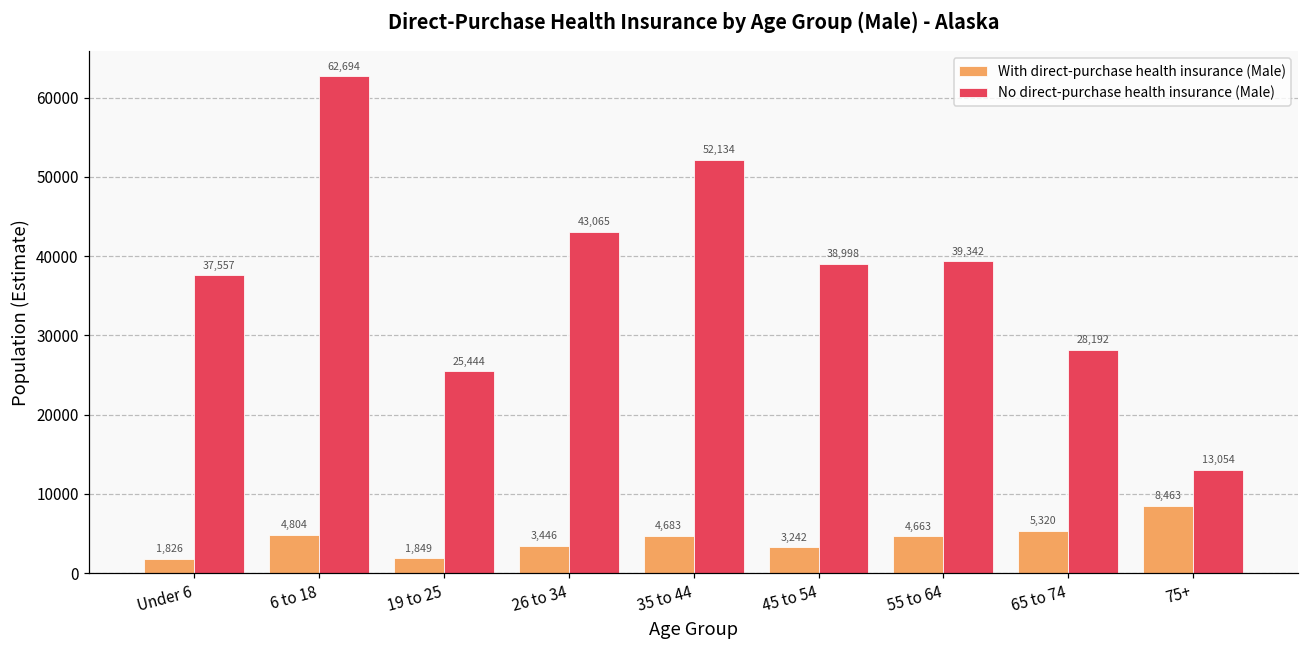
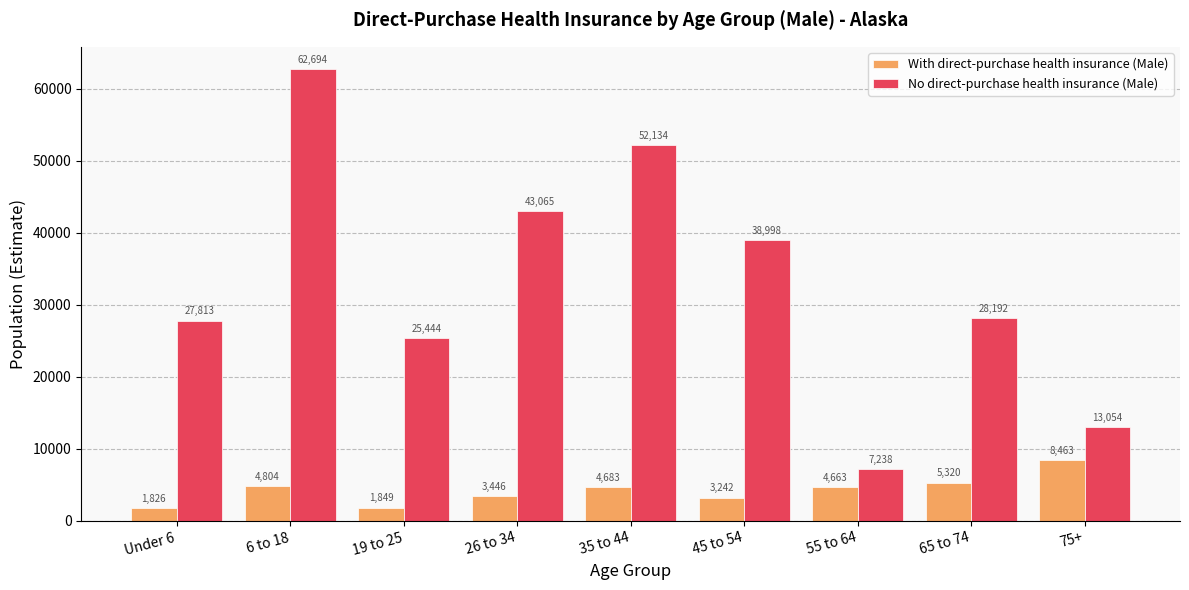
No direct-purchase health insurance (Male), Under 6: 37,557 -> 27,813
No direct-purchase health insurance (Male), 55 to 64: 39,342 -> 7,238
